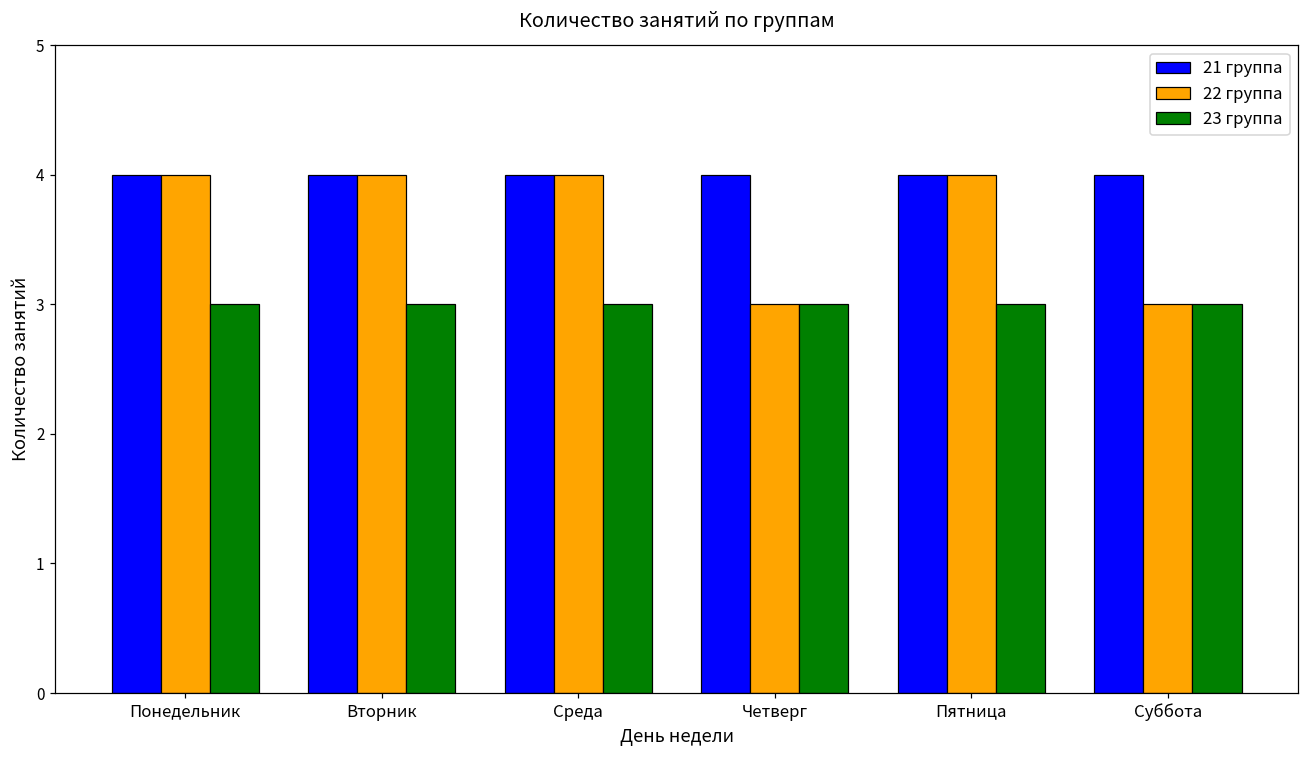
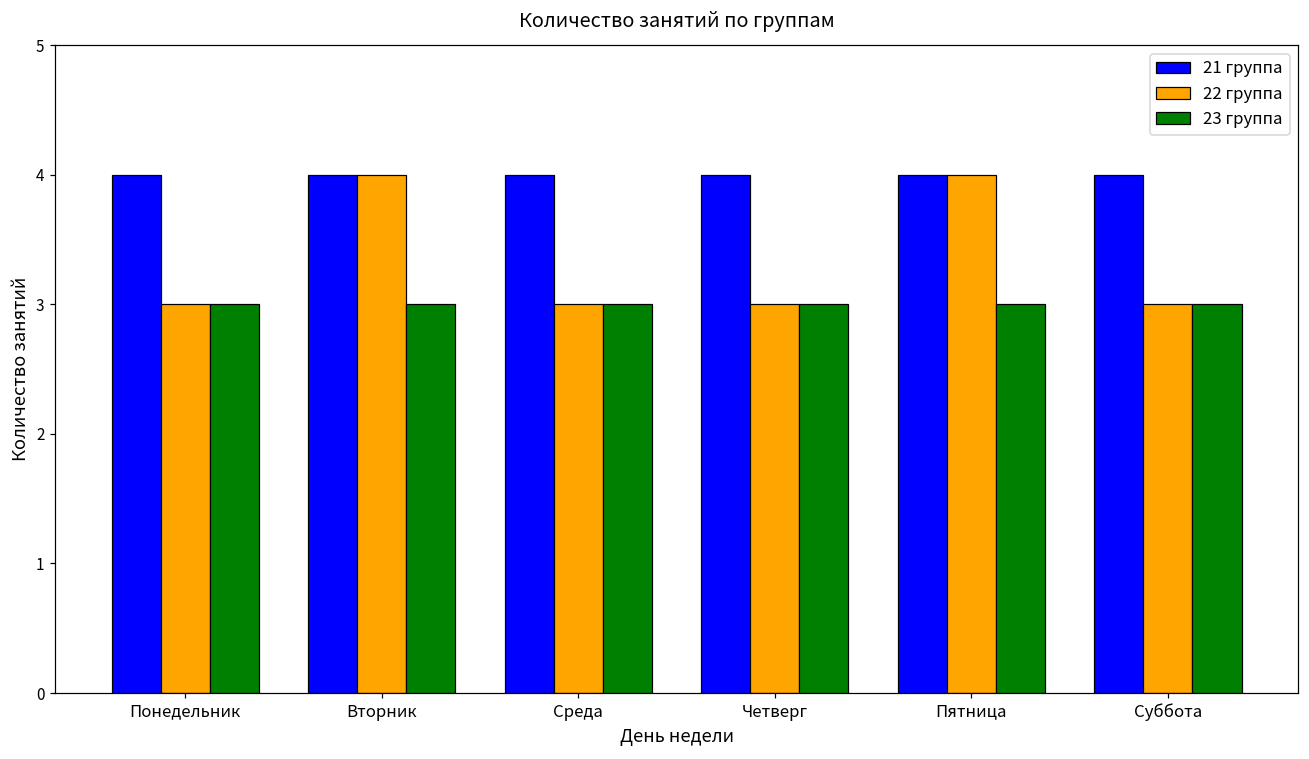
22 группа, Понедельник: 4 -> 3
22 группа, Среда: 4 -> 3
